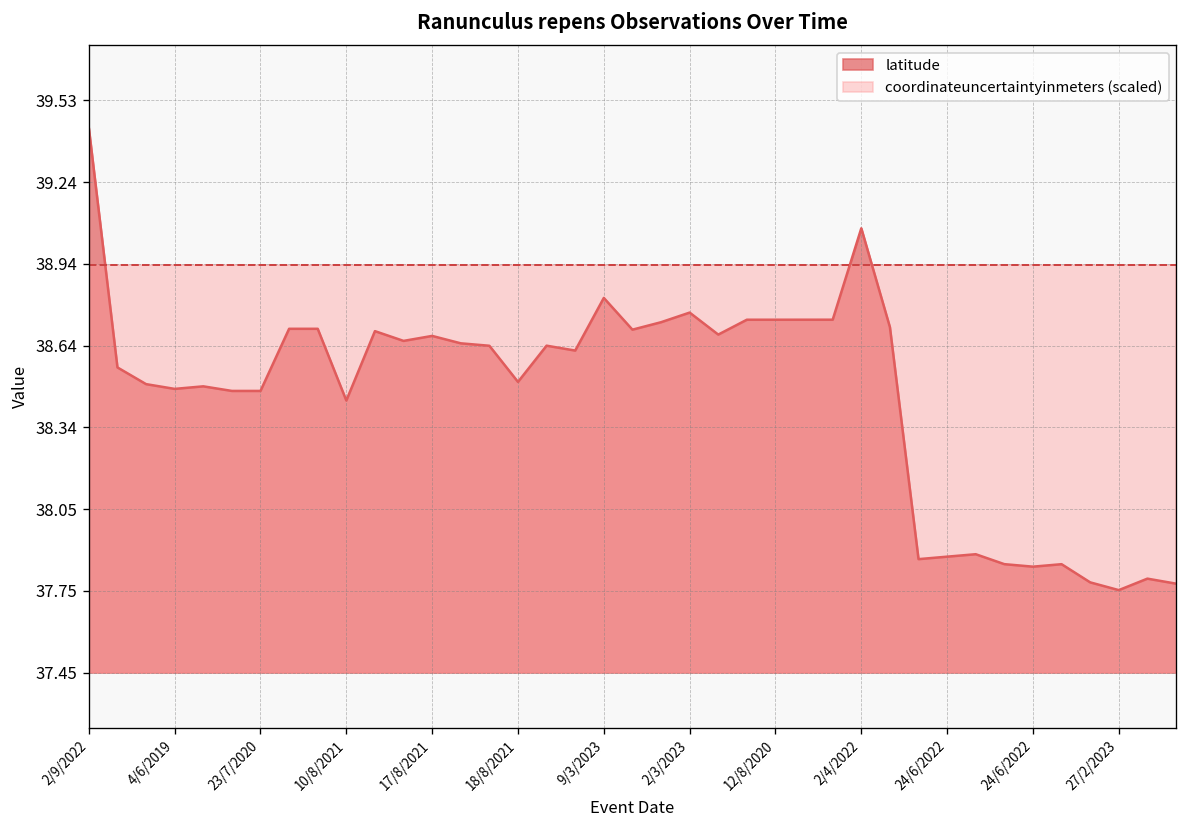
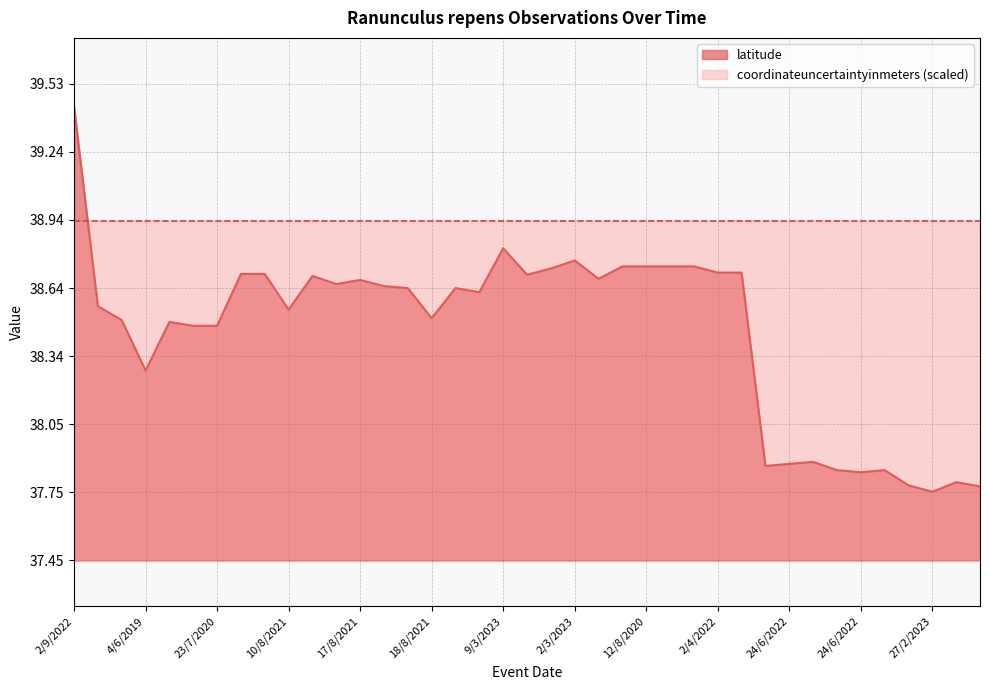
latitude, 4/6/2019: 38.48 -> 38.28
latitude, 10/8/2021: 38.44 -> 38.55
latitude, 2/4/2022: 39.07 -> 38.71
